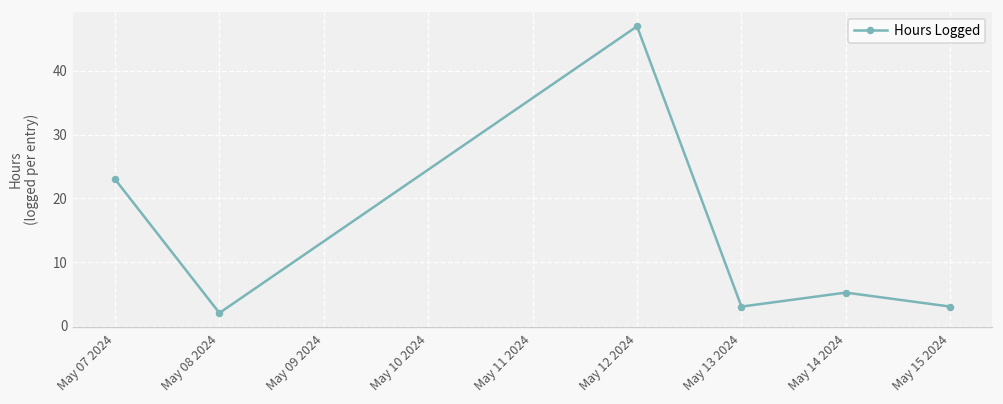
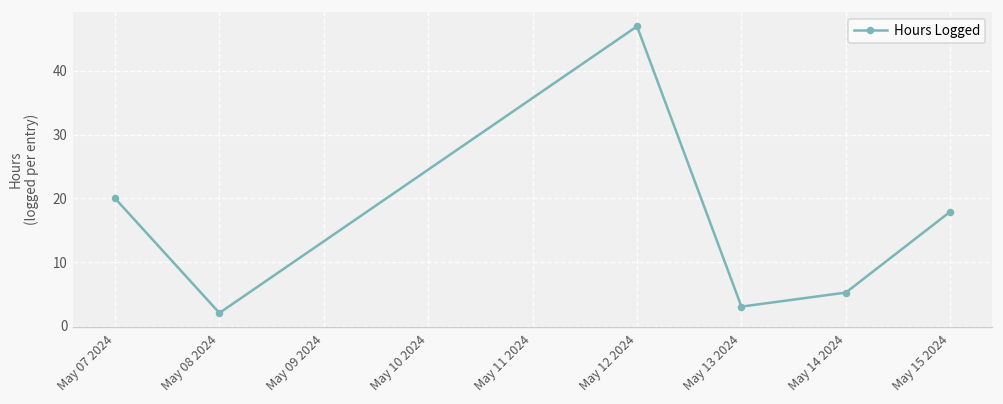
May 07 2024: 23 -> 20
May 15 2024: 3 -> 18
